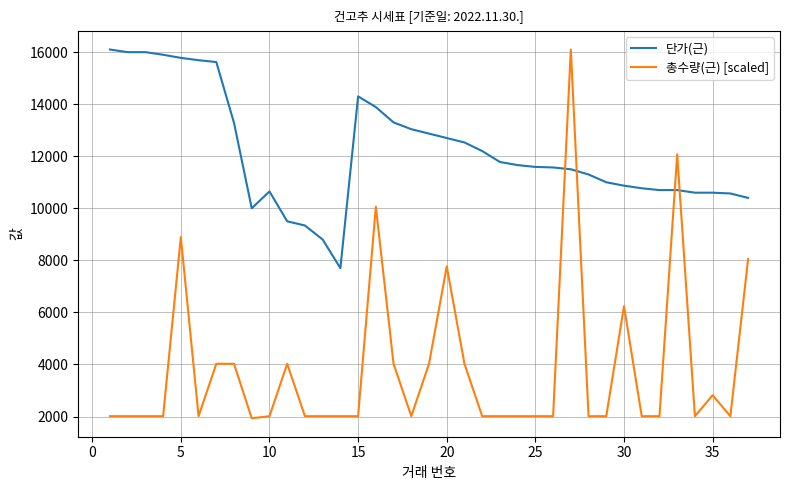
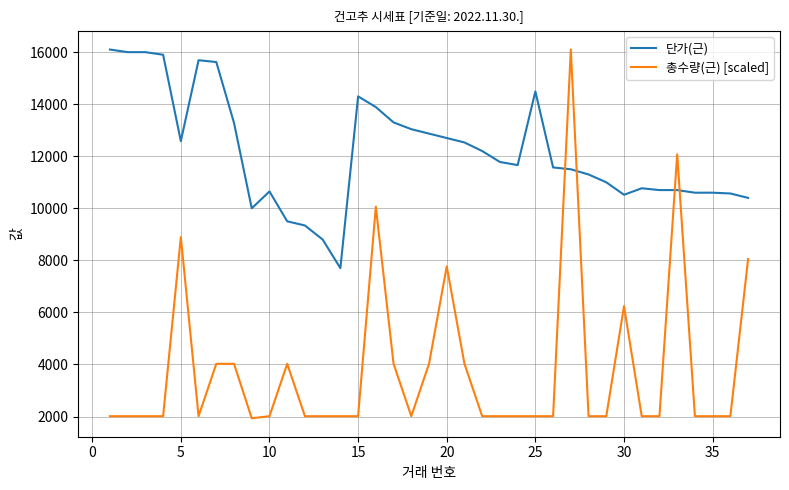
단가(근), 5: 15800 -> 12600
단가(근), 25: 11600 -> 14500
단가(근), 30: 10900 -> 10500
총수량(근) [scaled], 35: 2800 -> 2000
